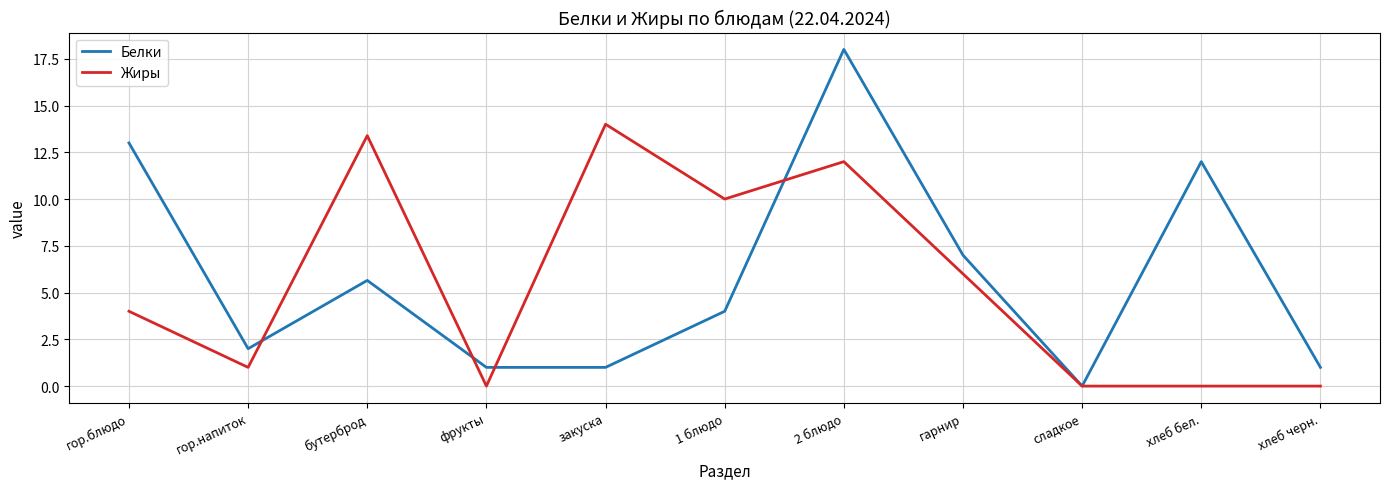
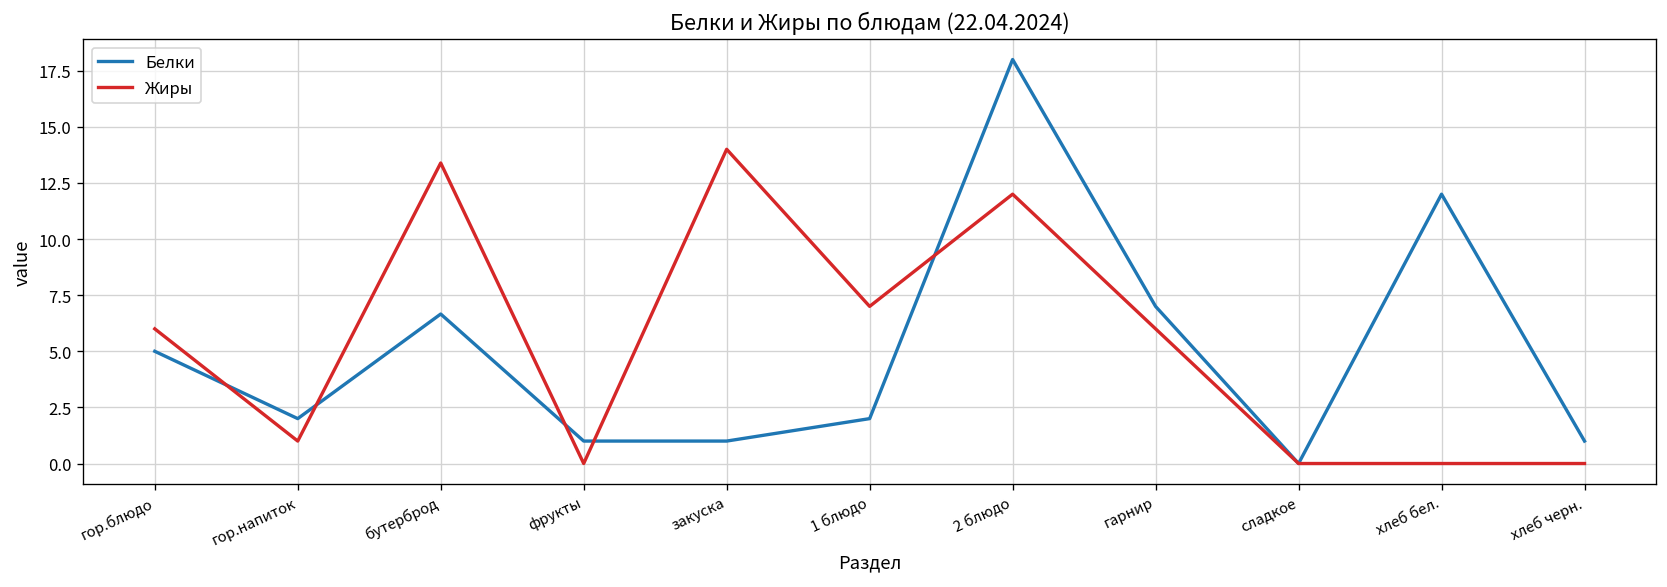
Белки, гор.блюдо: 13 -> 5
Жиры, гор.блюдо: 4 -> 6
Белки, бутерброд: 5.7 -> 6.7
Белки, 1 блюдо: 4 -> 2
Жиры, 1 блюдо: 10 -> 7
